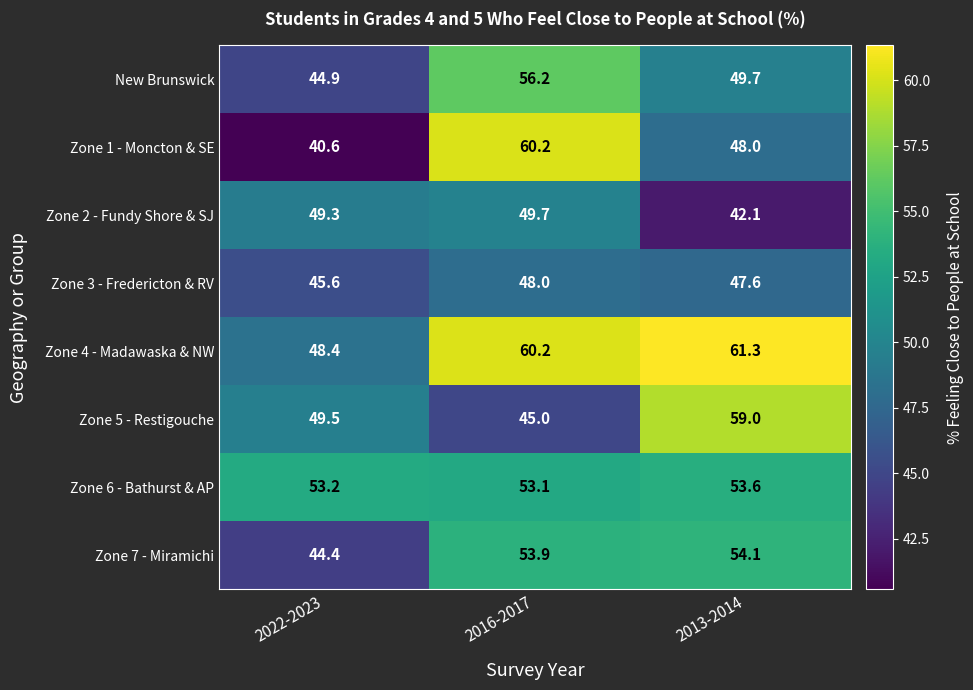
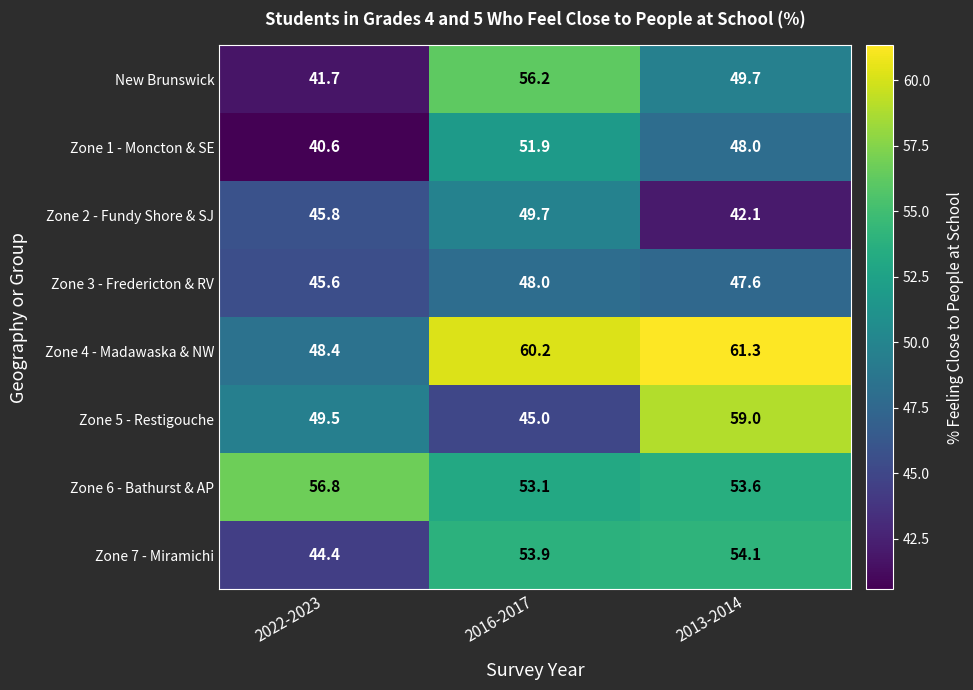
New Brunswick, 2022-2023: 44.9 -> 41.7
Zone 1 - Moncton & SE, 2016-2017: 60.2 -> 51.9
Zone 2 - Fundy Shore & SJ, 2022-2023: 49.3 -> 45.8
Zone 6 - Bathurst & AP, 2022-2023: 53.2 -> 56.8
